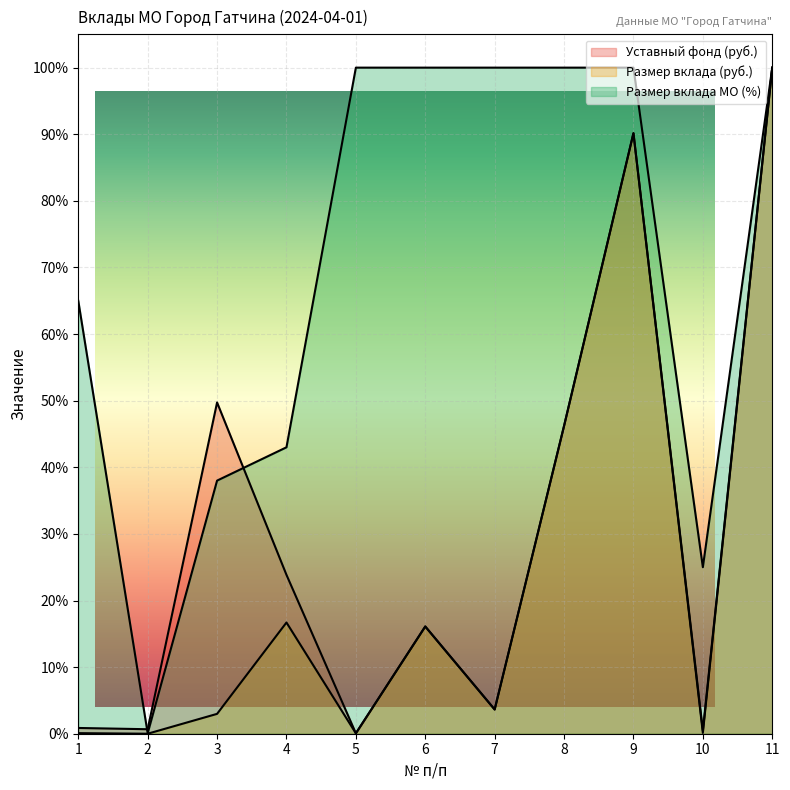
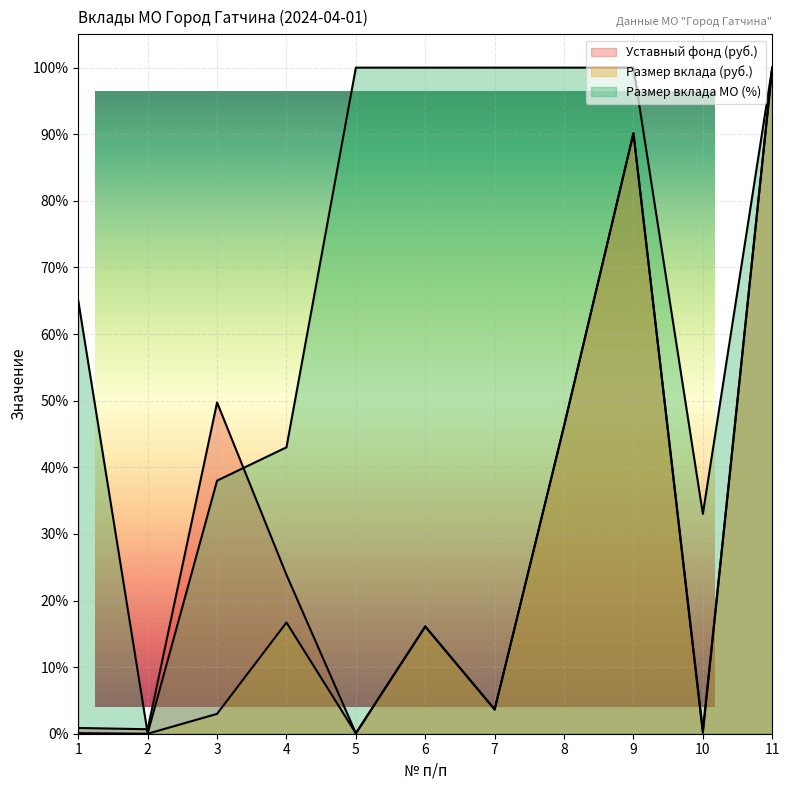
Вклады МО Город Гатчина (2024-04-01), Размер вклада МО (%), 10: 25% -> 33%
